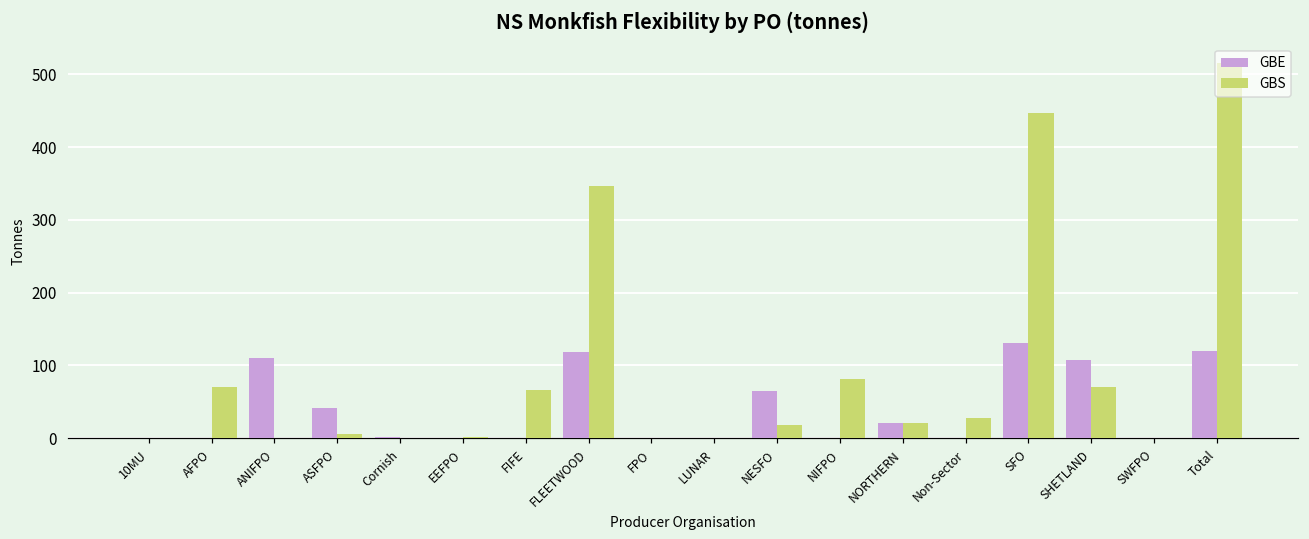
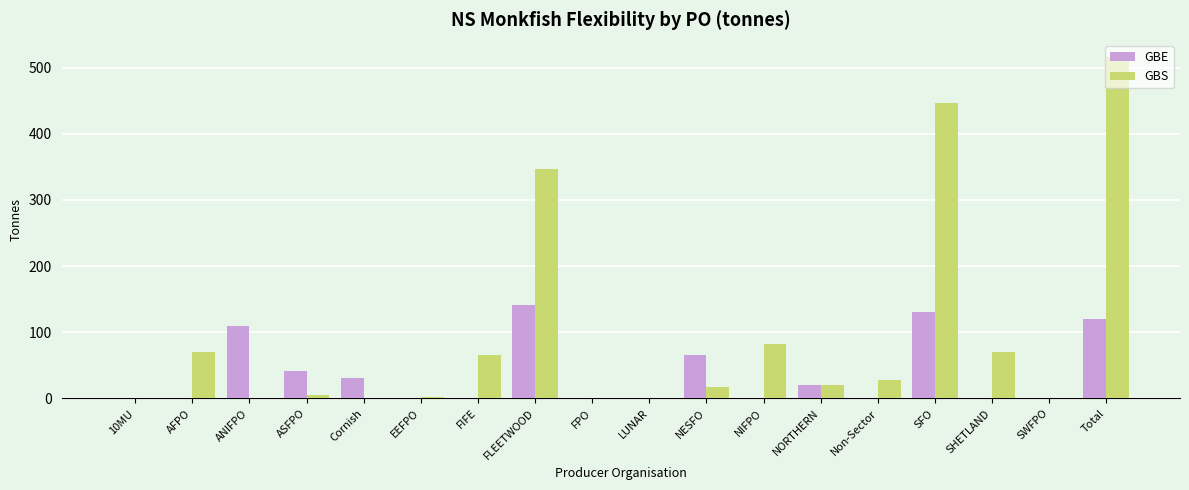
GBE, Cornish: 0 -> 30
GBE, FLEETWOOD: 120 -> 140
GBE, SHETLAND: 110 -> 0
